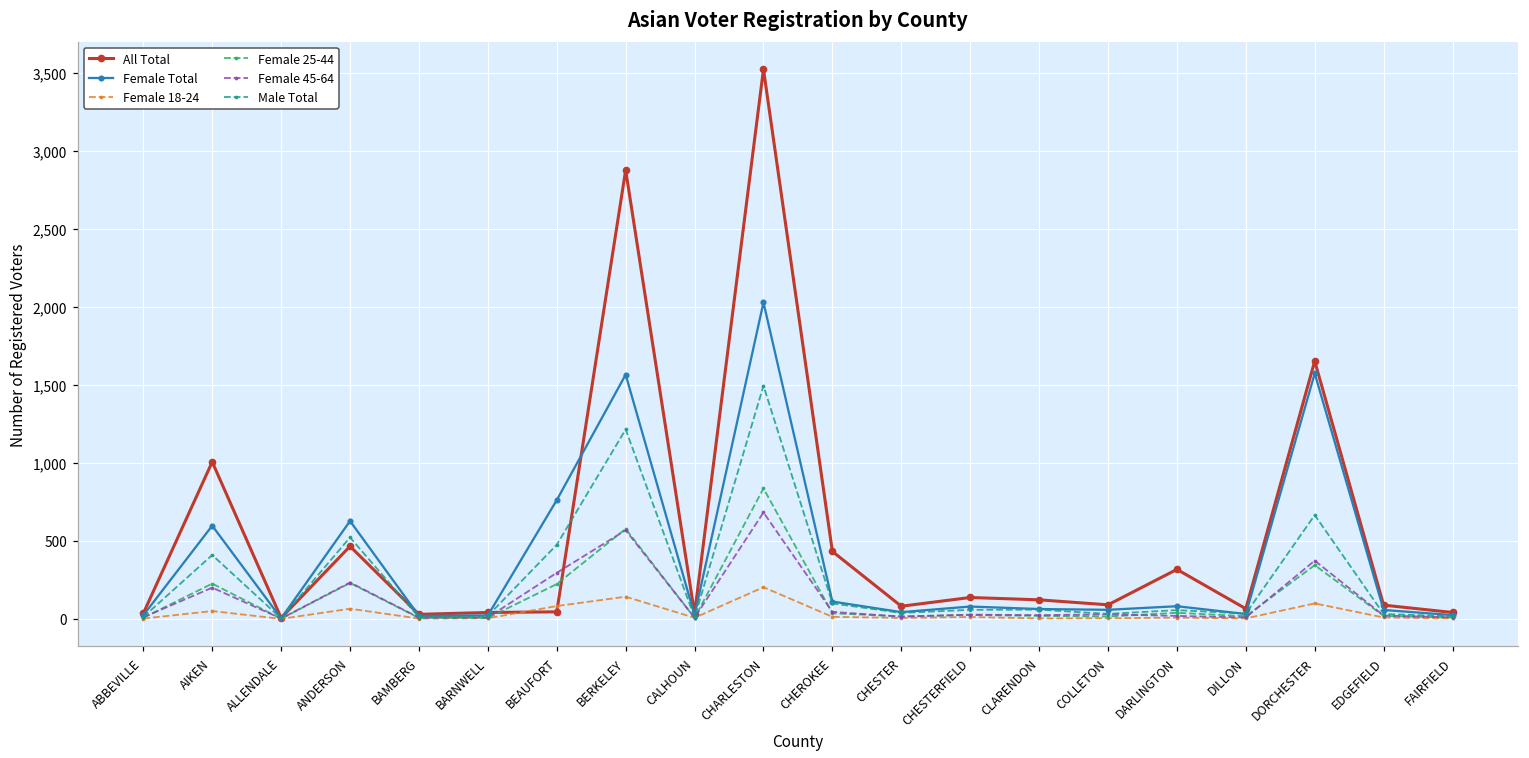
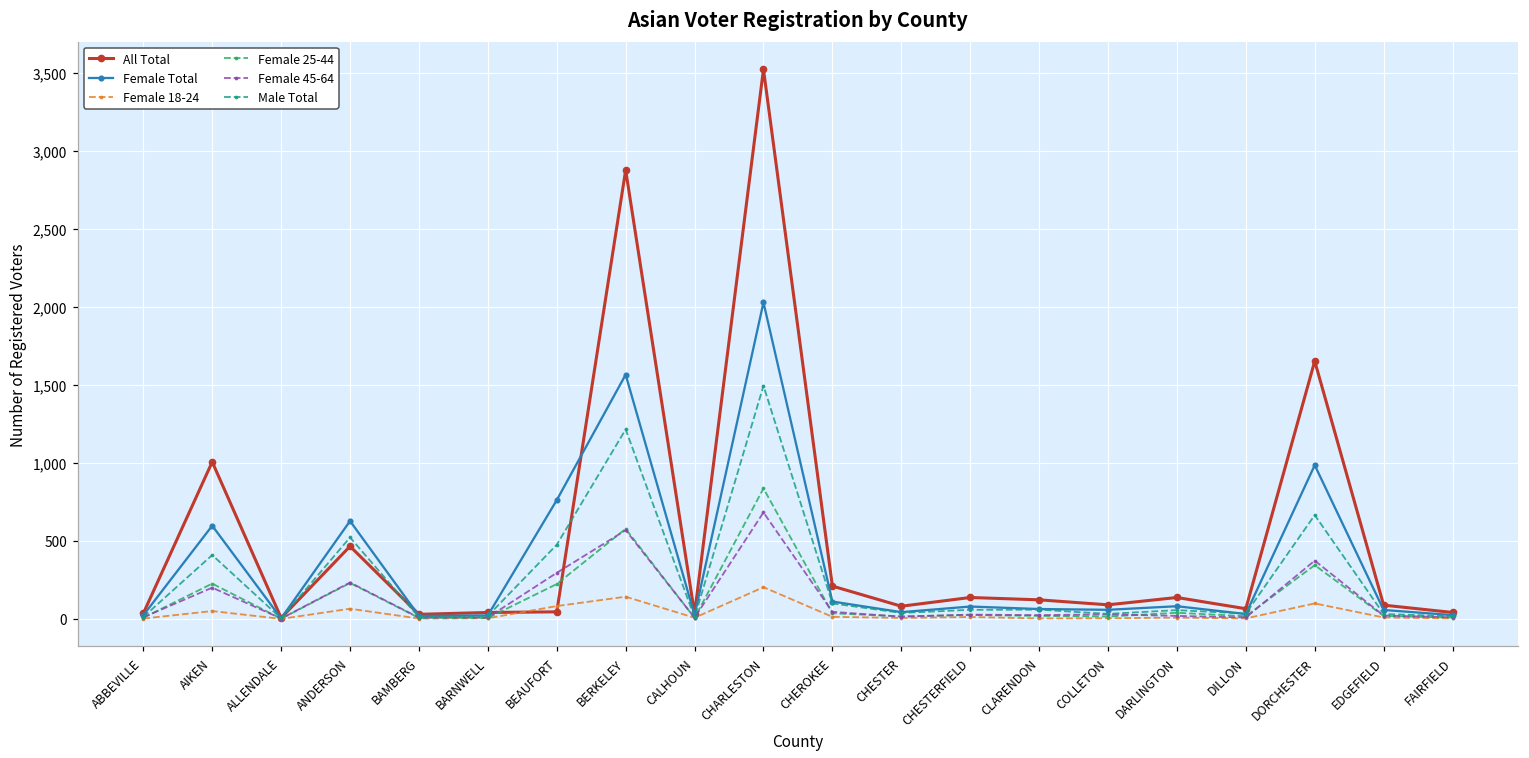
All Total, CHEROKEE: 430 -> 210
All Total, DARLINGTON: 320 -> 140
Female Total, DORCHESTER: 1,570 -> 990
